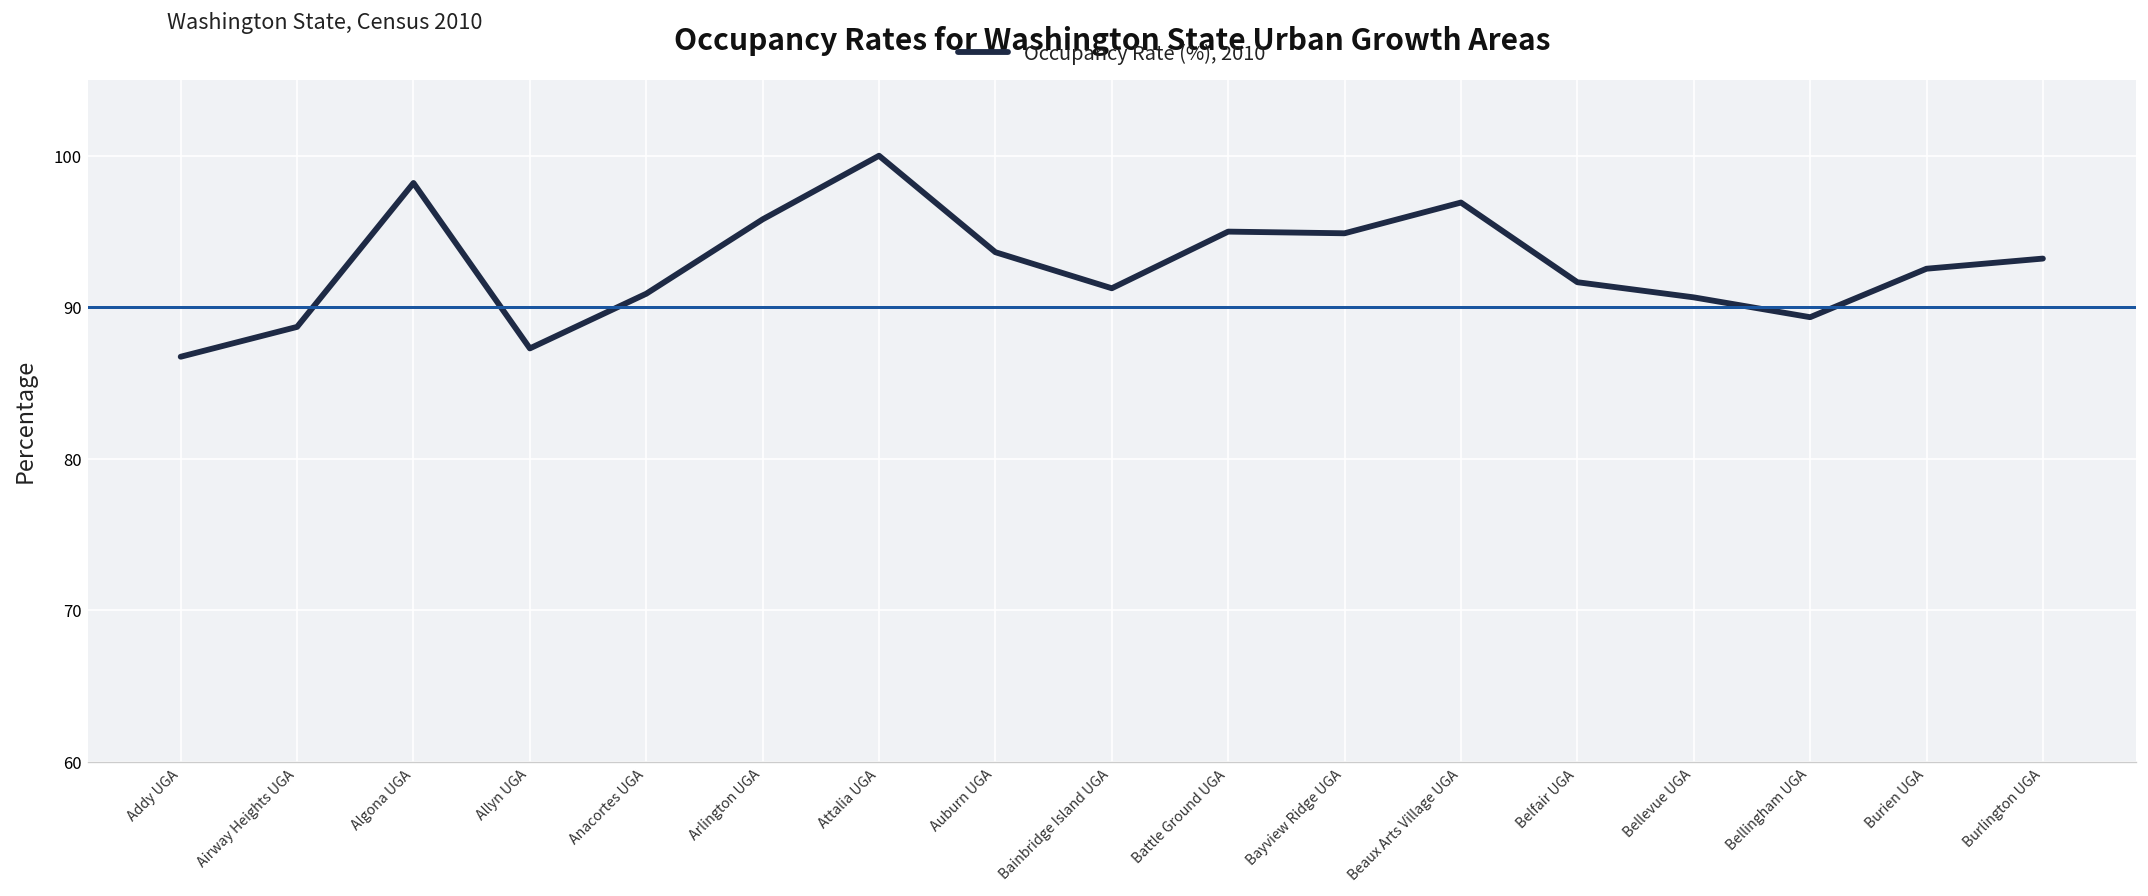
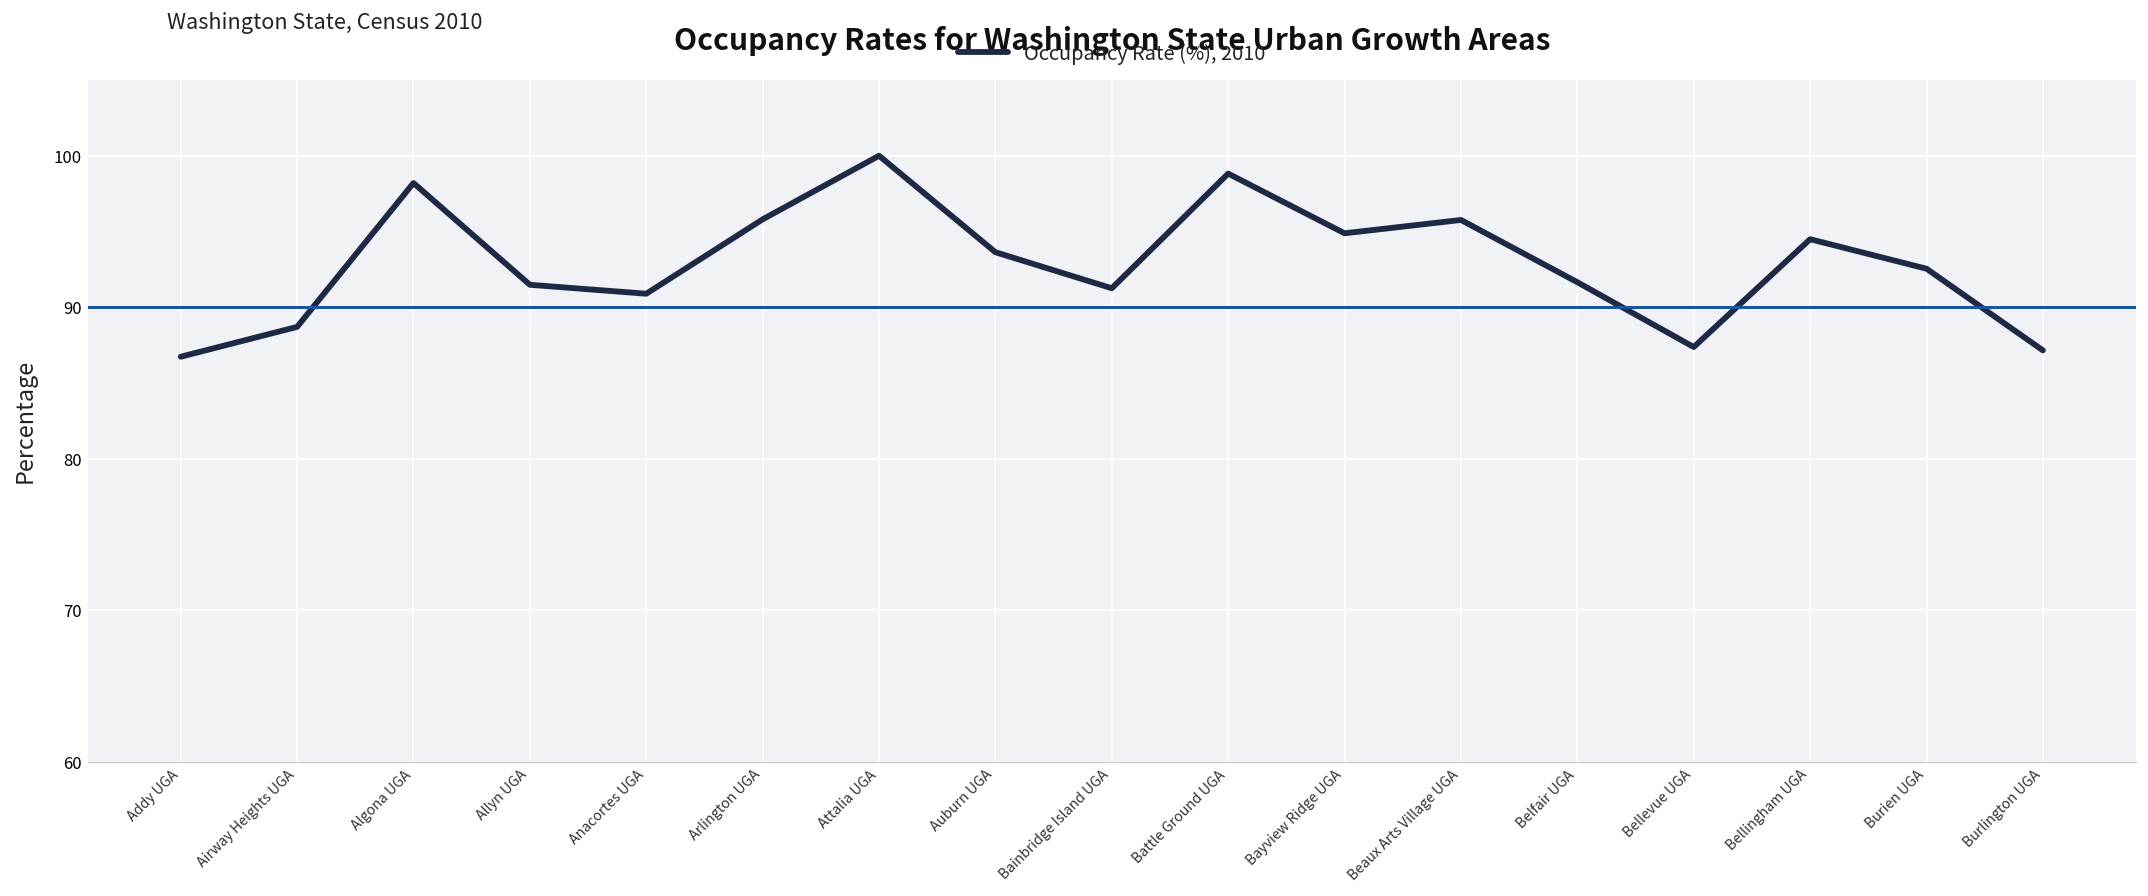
Allyn UGA: 87.3 -> 91.5
Battle Ground UGA: 95.0 -> 98.8
Beaux Arts Village UGA: 96.9 -> 95.8
Bellevue UGA: 90.7 -> 87.4
Bellingham UGA: 89.3 -> 94.5
Burlington UGA: 93.2 -> 87.2
